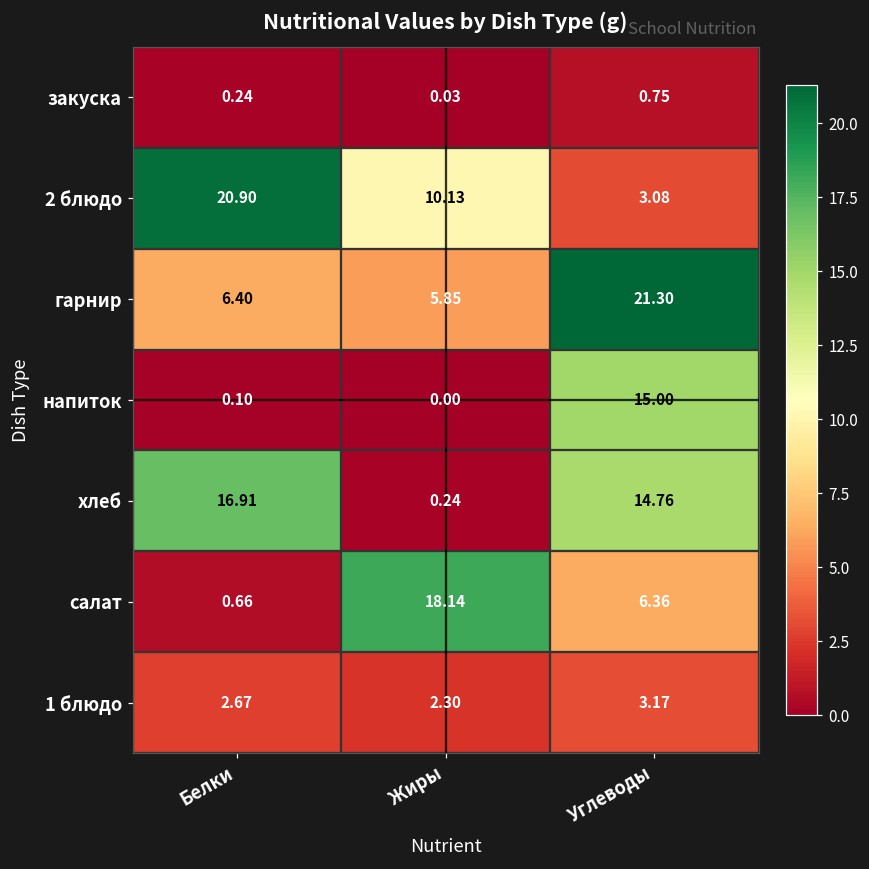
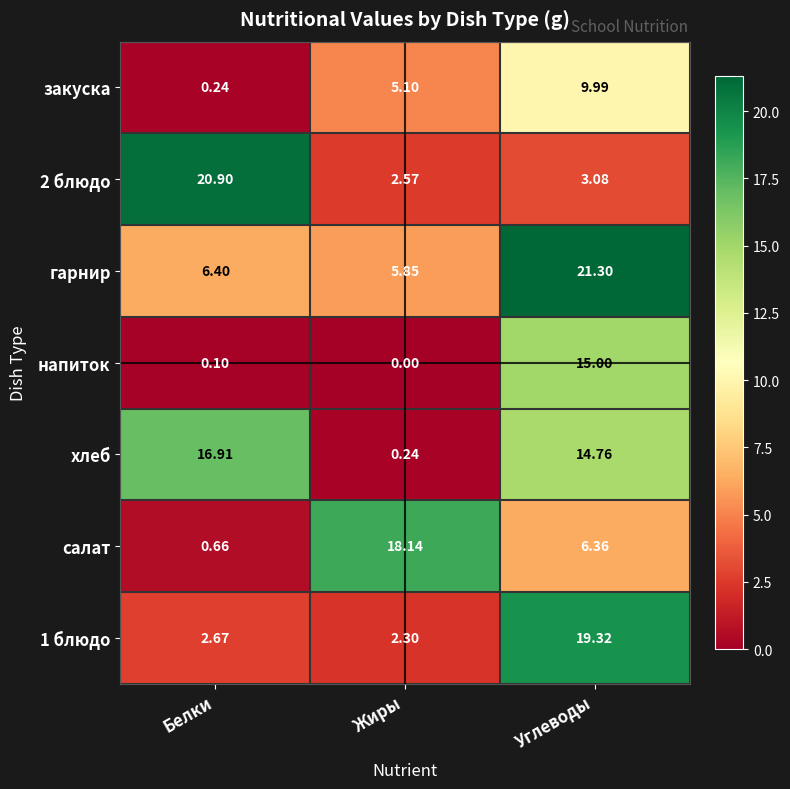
закуска, Жиры: 0.03 -> 5.10
закуска, Углеводы: 0.75 -> 9.99
2 блюдо, Жиры: 10.13 -> 2.57
1 блюдо, Углеводы: 3.17 -> 19.32
